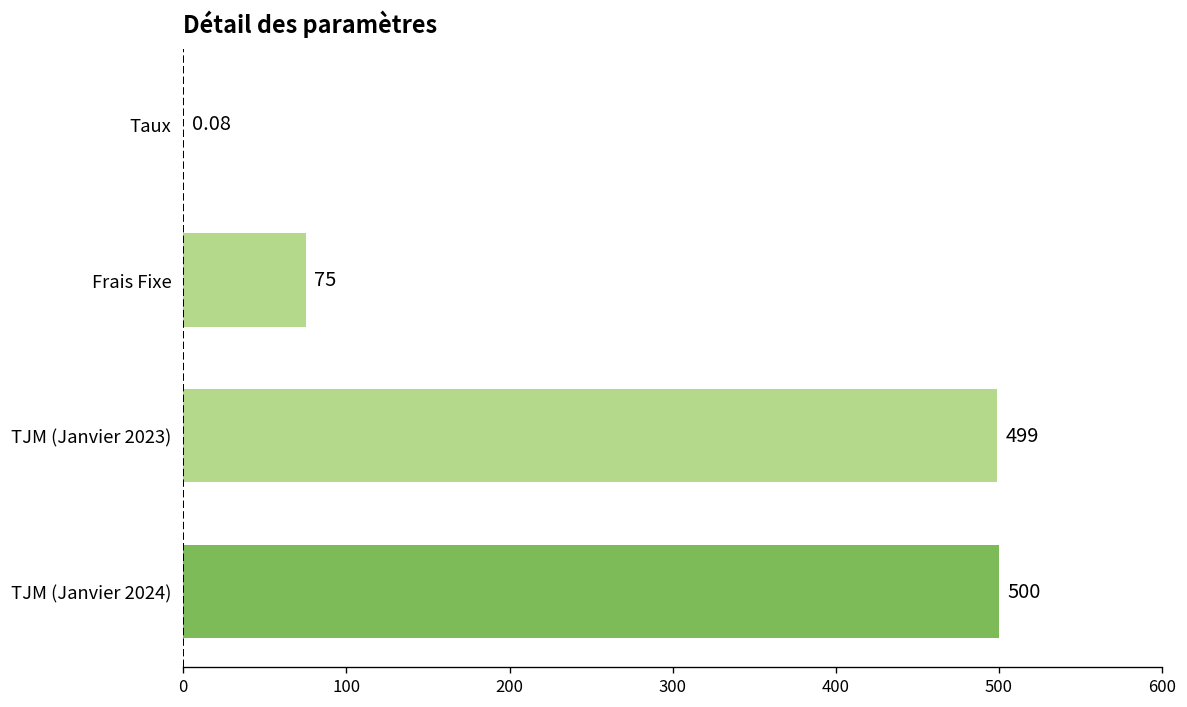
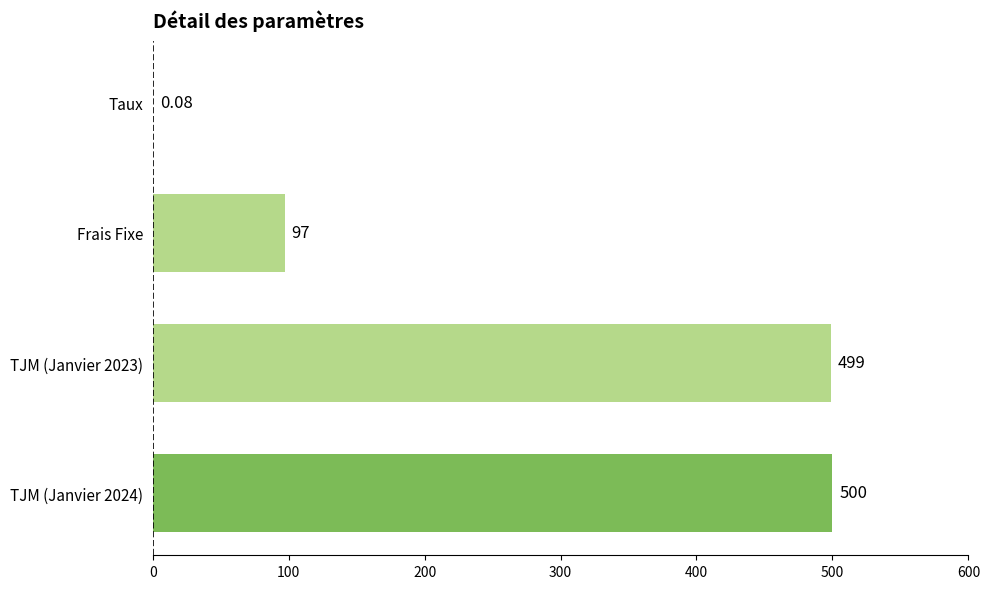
Frais Fixe: 75 -> 97
